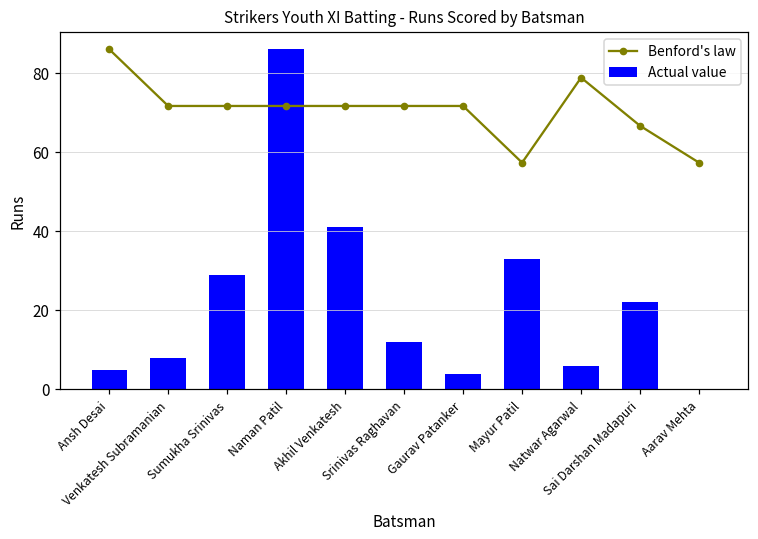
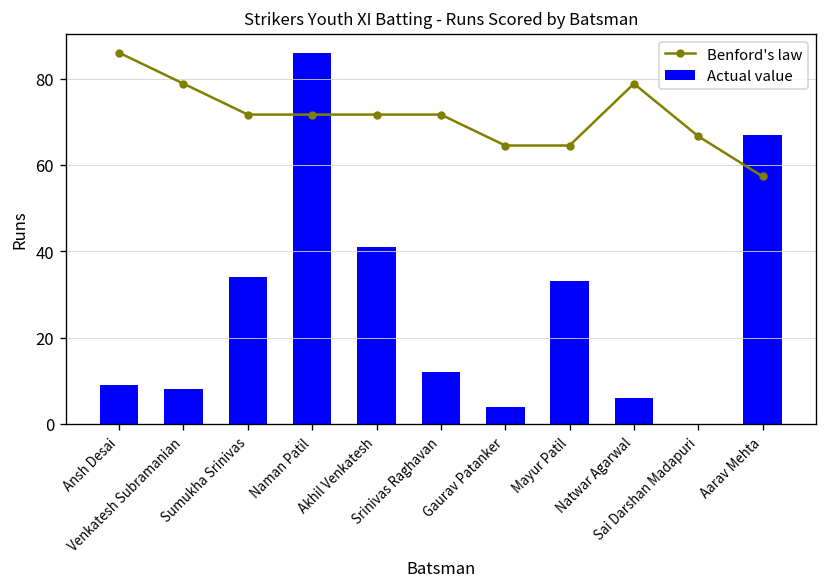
Actual value, Ansh Desai: 5 -> 9
Benford's law, Venkatesh Subramanian: 72 -> 79
Actual value, Sumukha Srinivas: 29 -> 34
Benford's law, Gaurav Patanker: 72 -> 65
Benford's law, Mayur Patil: 57 -> 65
Actual value, Sai Darshan Madapuri: 22 -> 0
Actual value, Aarav Mehta: 0 -> 67
